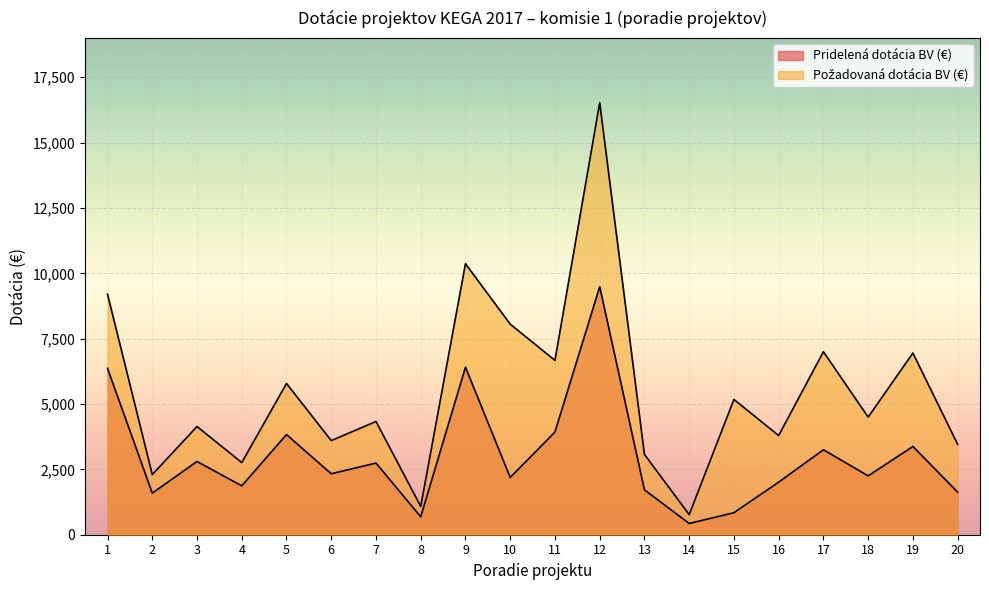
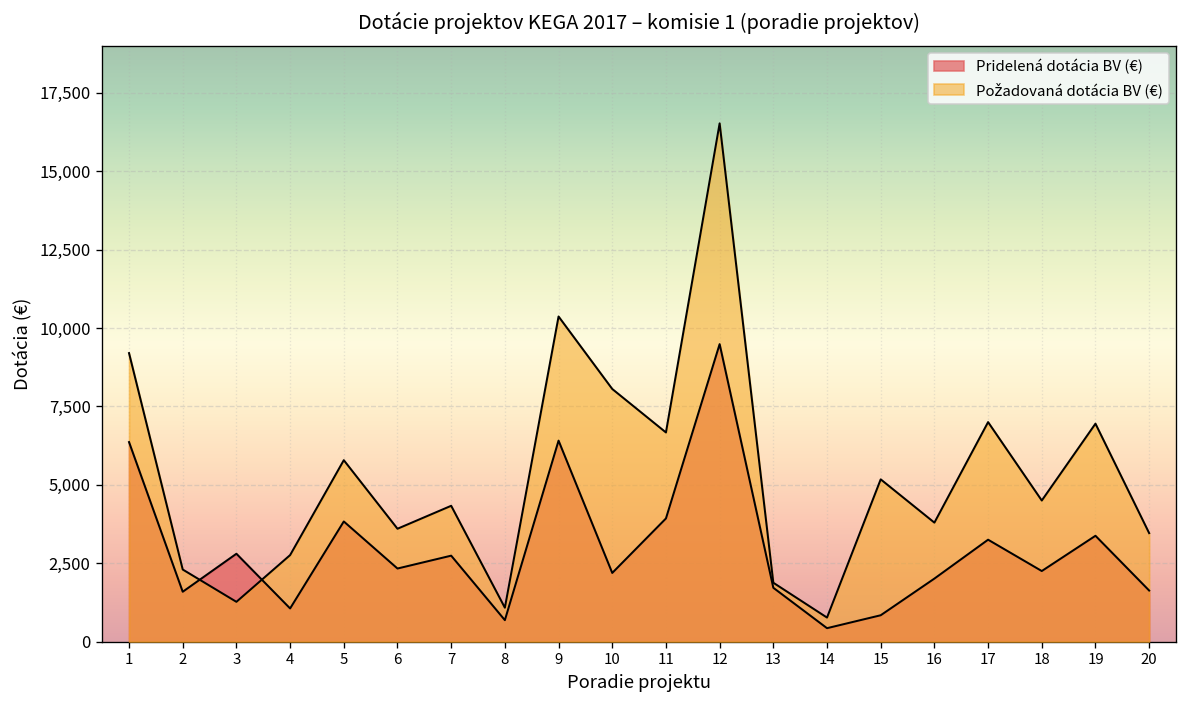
Požadovaná dotácia BV (€), 3: 4,100 -> 1,300
Pridelená dotácia BV (€), 4: 1,900 -> 1,100
Požadovaná dotácia BV (€), 13: 3,100 -> 1,900
